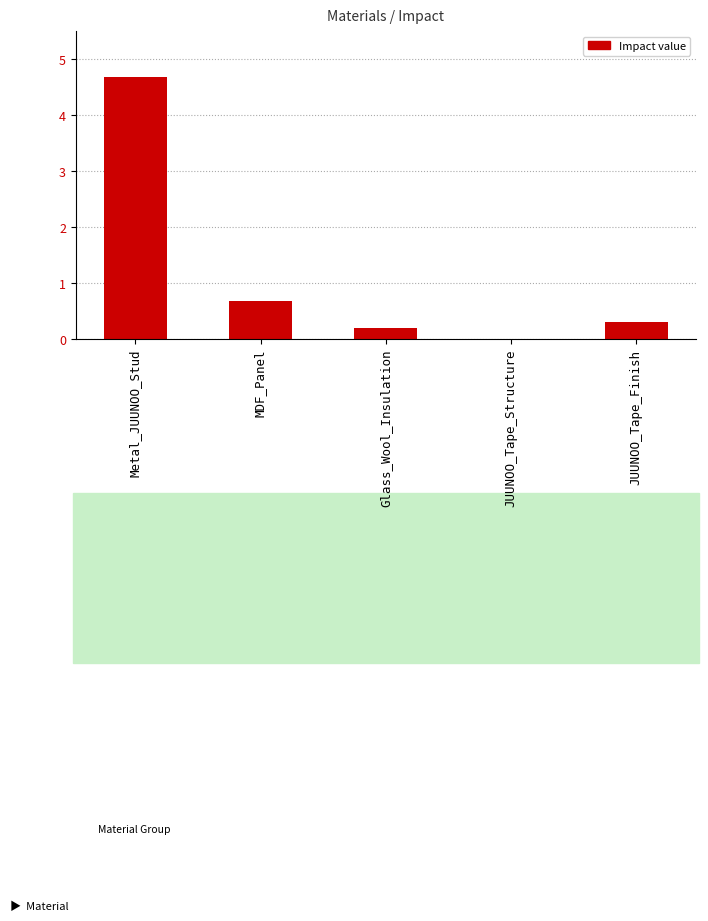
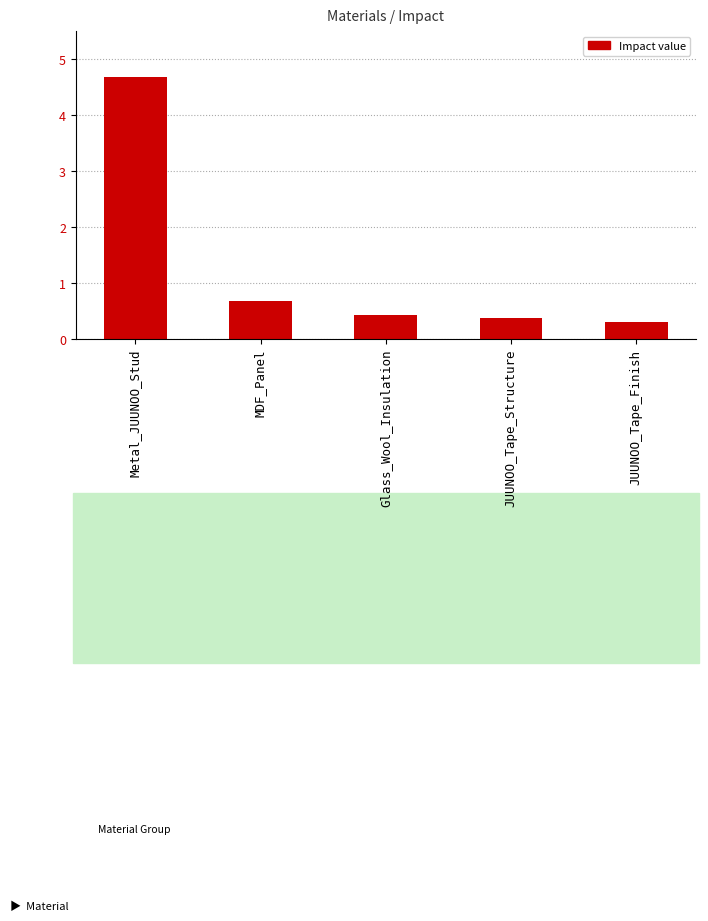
Glass_Wool_Insulation: 0.2 -> 0.4
JUUNOO_Tape_Structure: 0.0 -> 0.4
